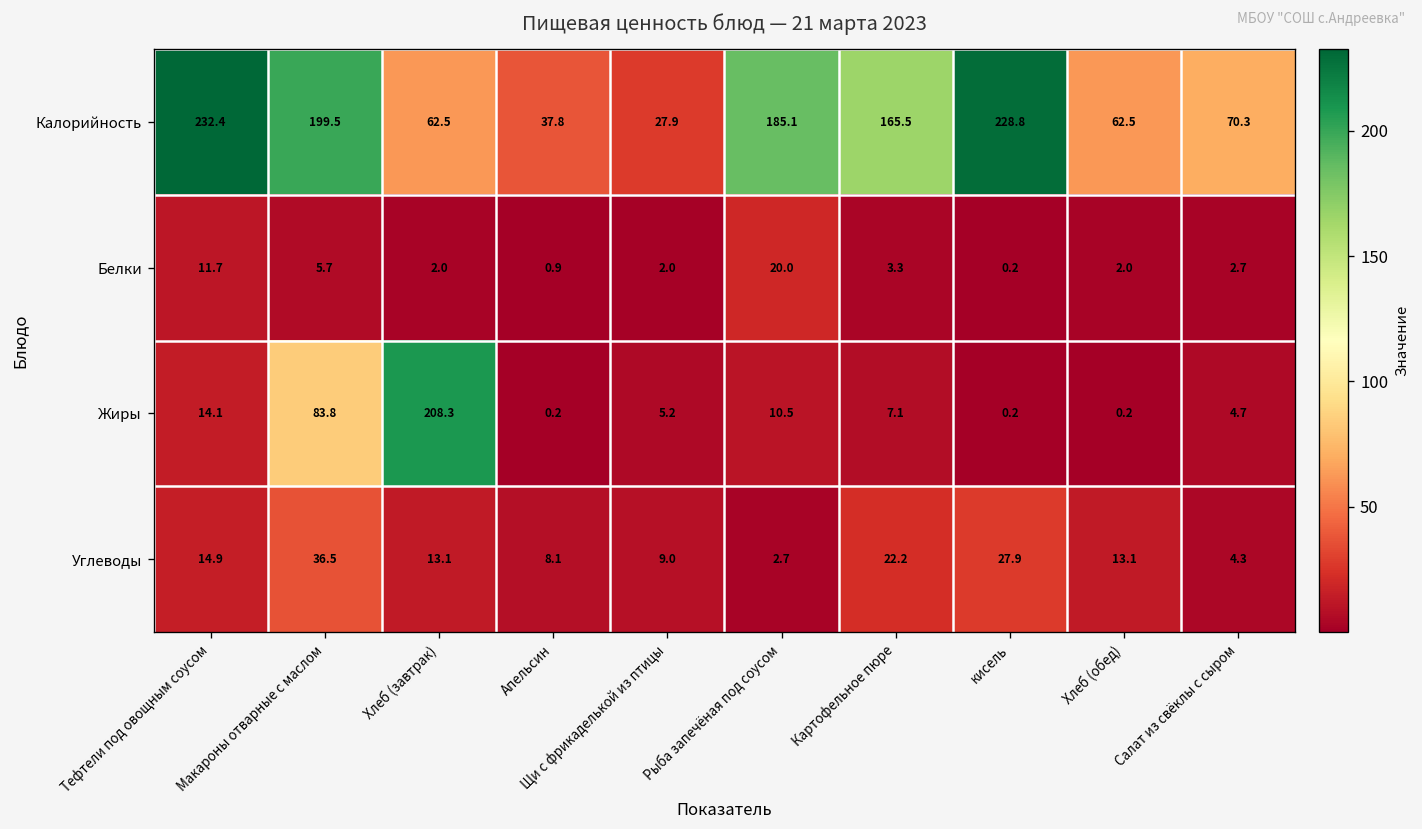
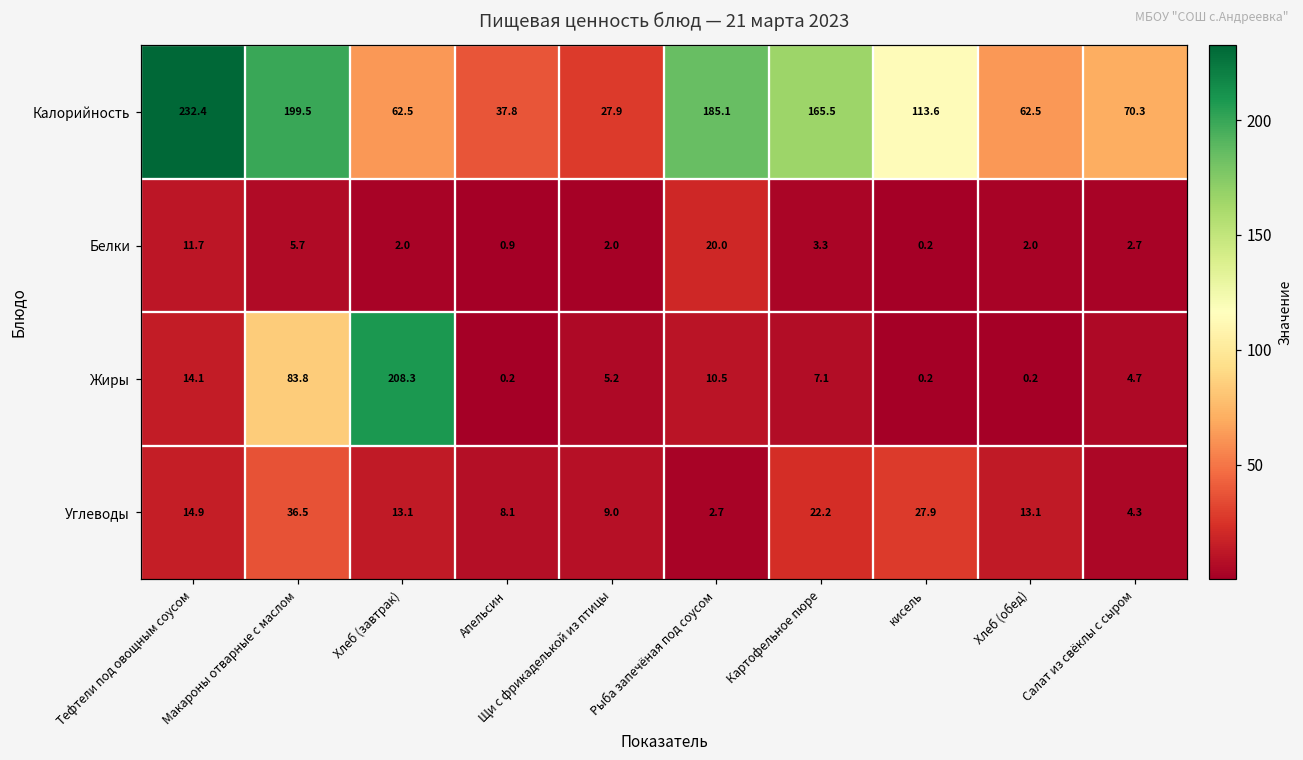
Калорийность, кисель: 228.8 -> 113.6
